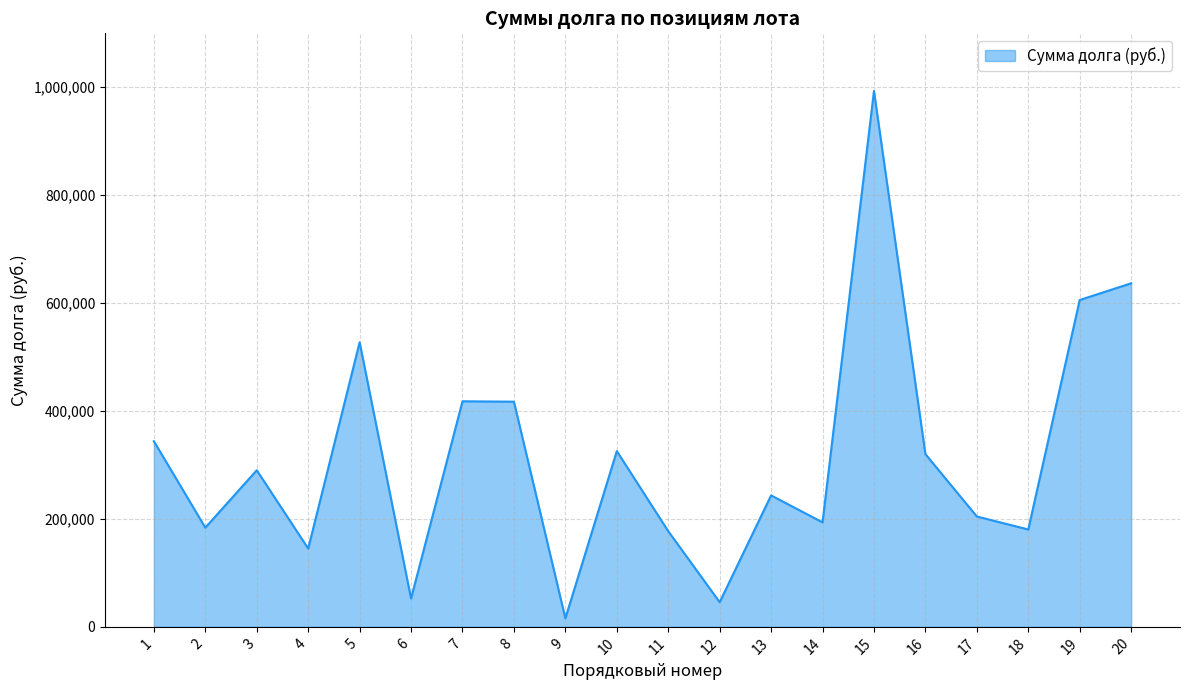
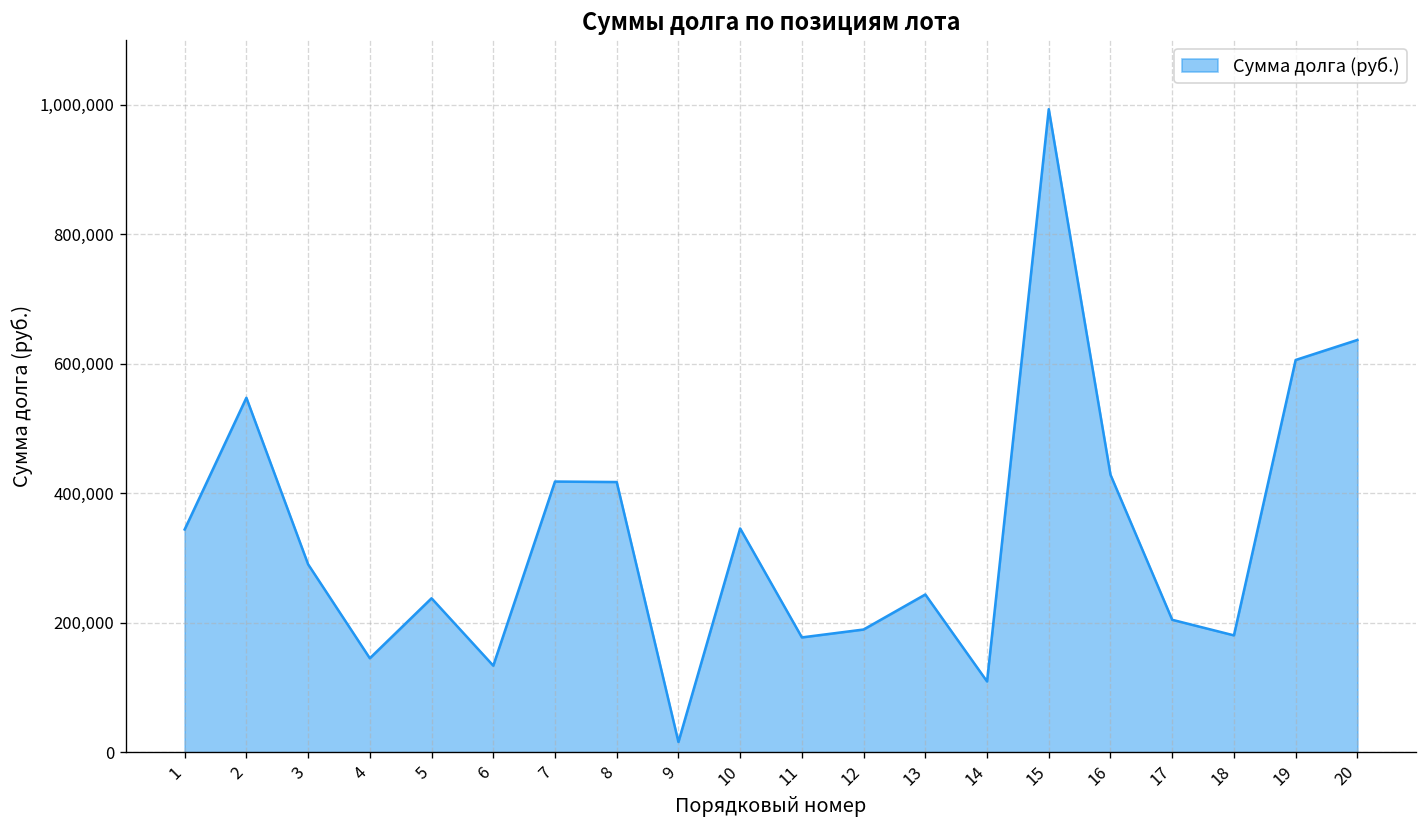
2: 180,000 -> 550,000
5: 530,000 -> 240,000
6: 50,000 -> 130,000
10: 330,000 -> 350,000
12: 50,000 -> 190,000
14: 190,000 -> 110,000
16: 320,000 -> 430,000
